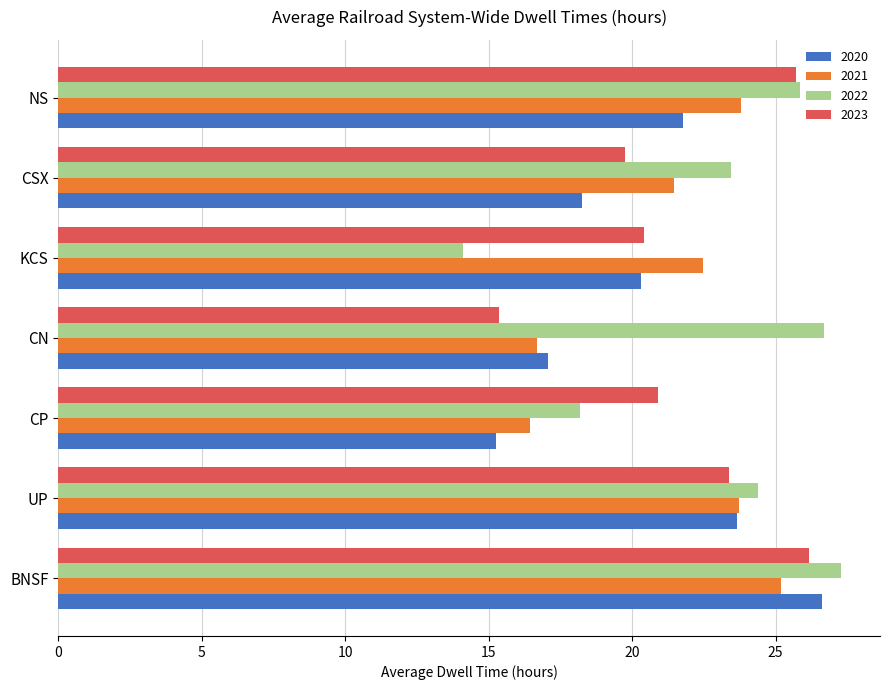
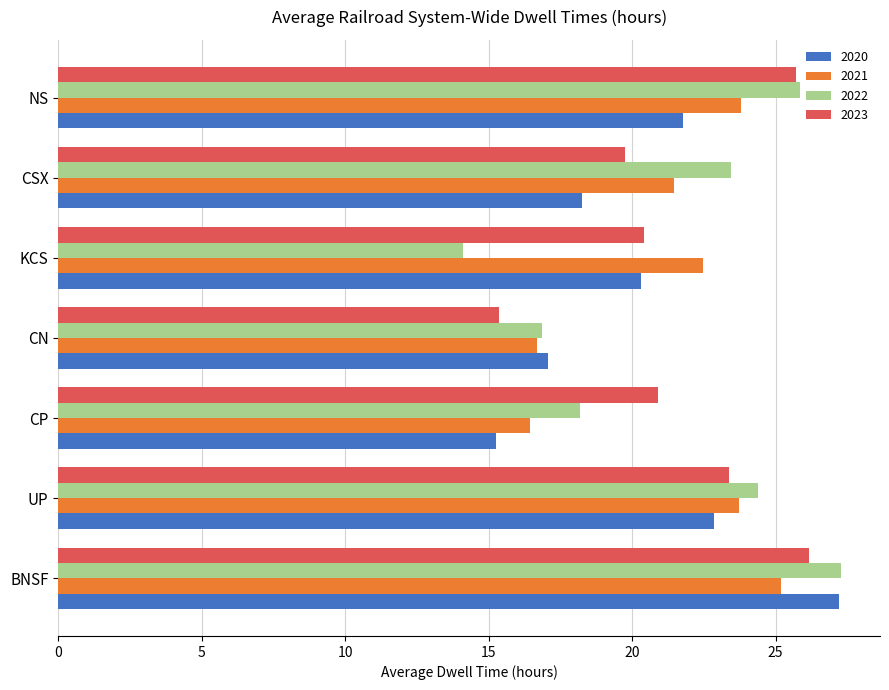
2022, CN: 26.7 -> 16.9
2020, UP: 23.7 -> 22.9
2020, BNSF: 26.6 -> 27.2
